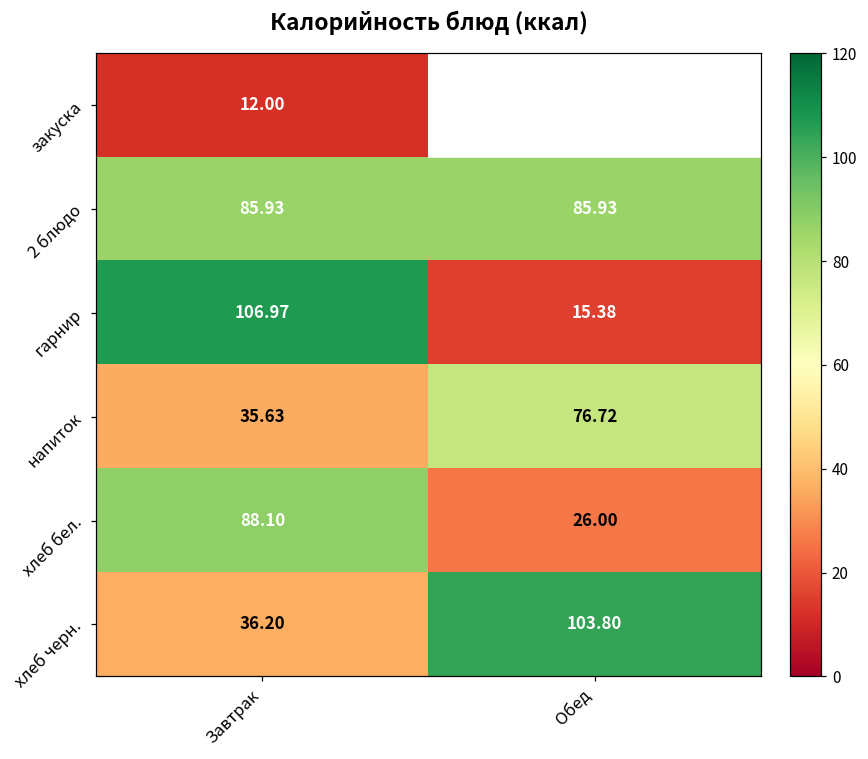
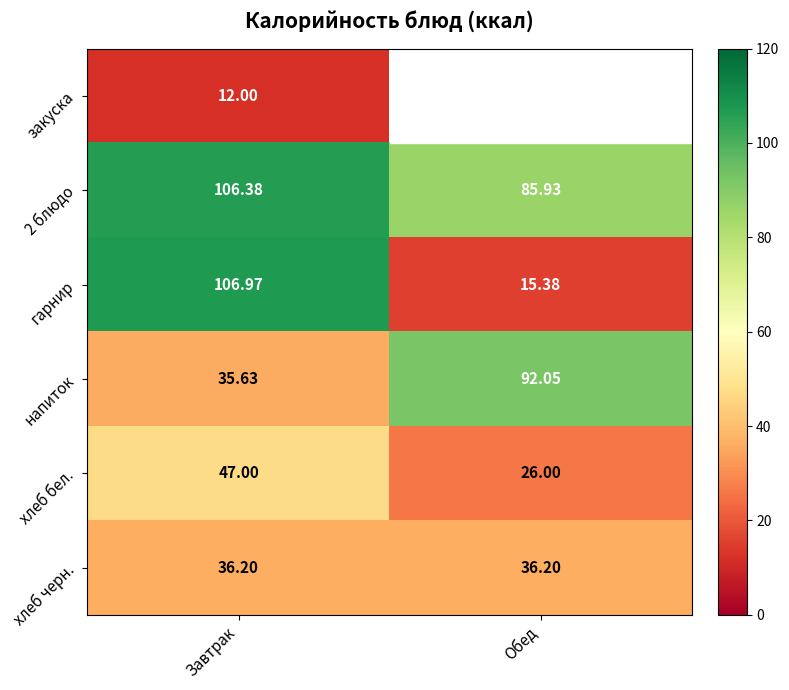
2 блюдо, Завтрак: 85.93 -> 106.38
напиток, Обед: 76.72 -> 92.05
хлеб бел., Завтрак: 88.10 -> 47.00
хлеб черн., Обед: 103.80 -> 36.20
